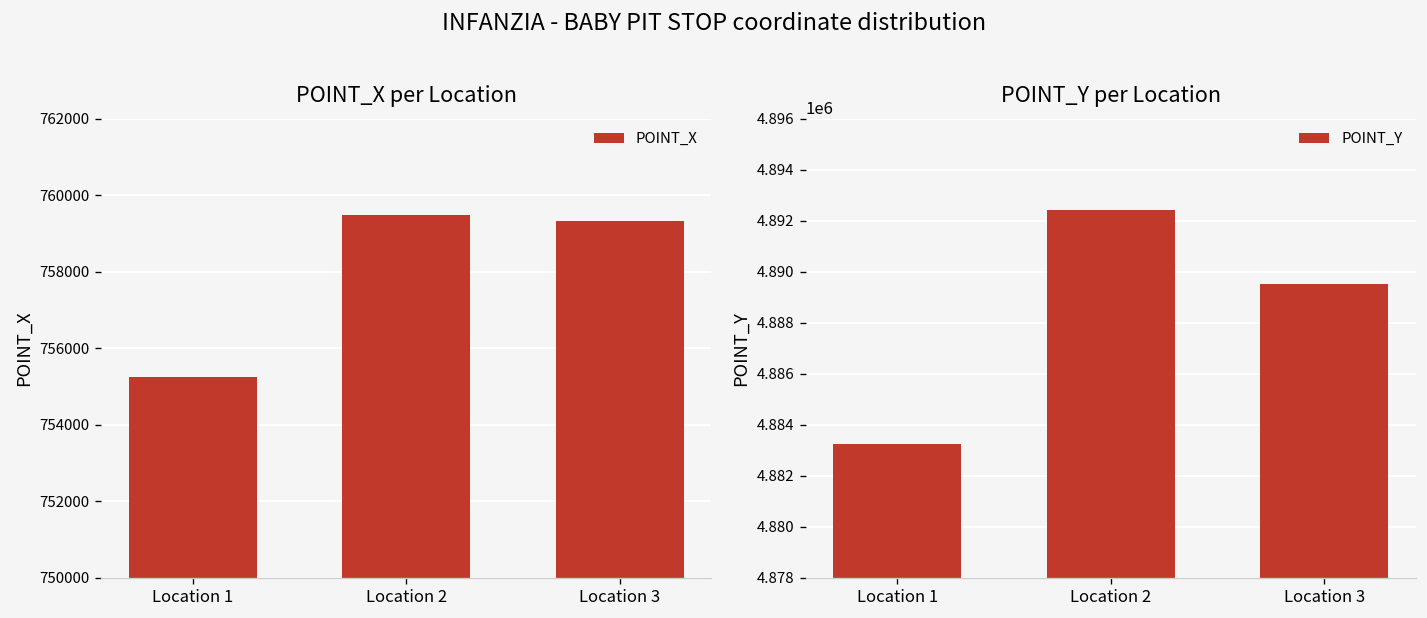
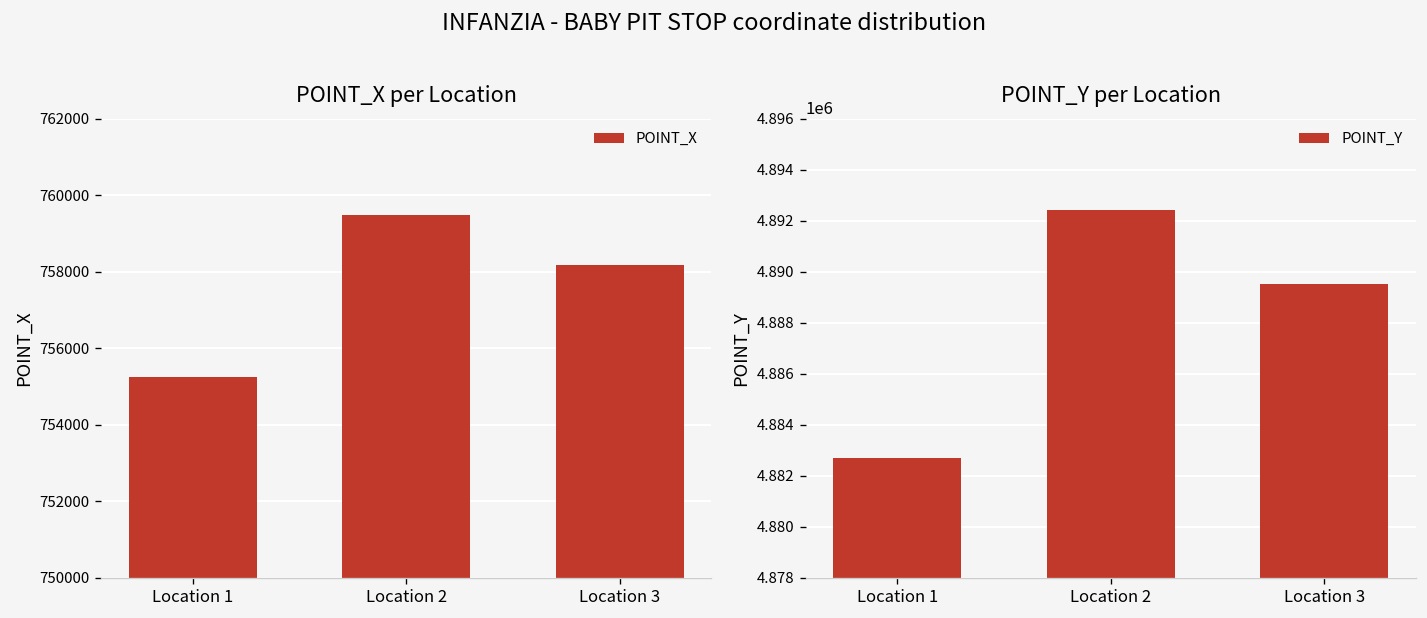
POINT_X per Location, Location 3: 759300 -> 758200
POINT_Y per Location, Location 1: 4883200 -> 4882700
